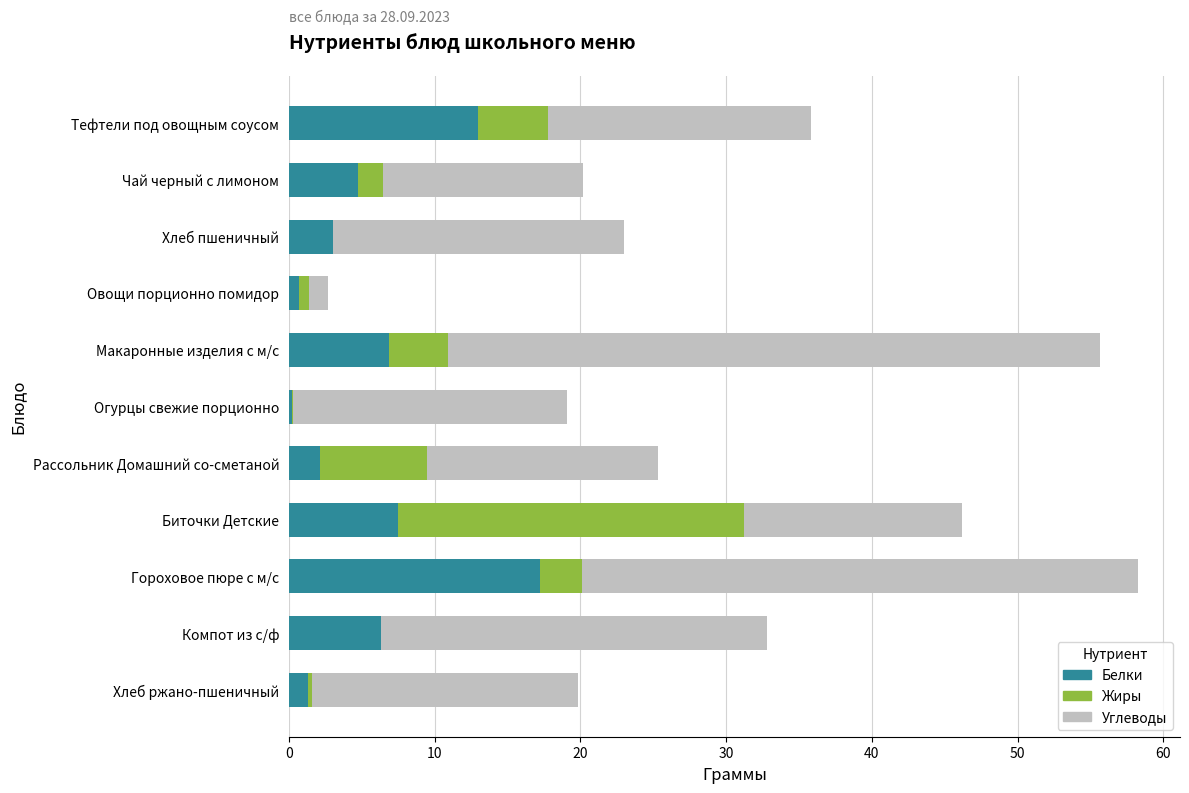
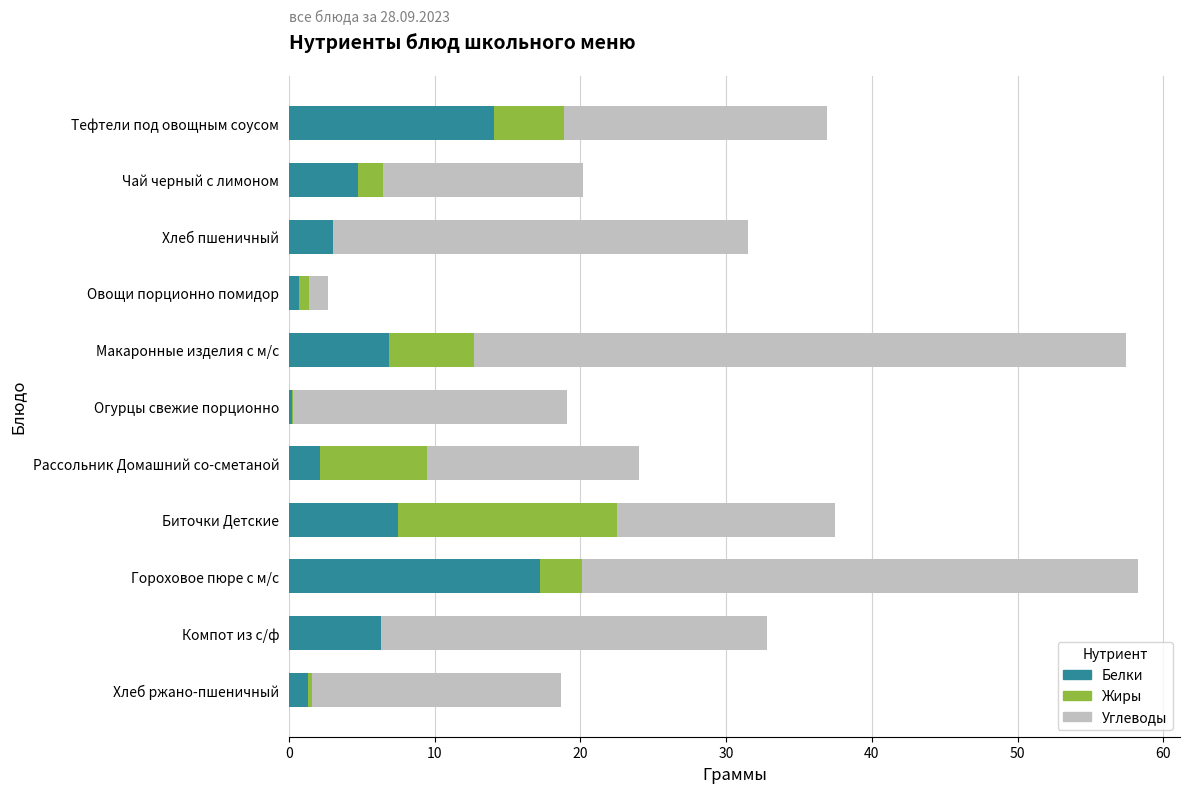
Белки, Тефтели под овощным соусом: 13.0 -> 14.1
Углеводы, Хлеб пшеничный: 20.0 -> 28.5
Жиры, Макаронные изделия с м/с: 4.1 -> 5.9
Углеводы, Рассольник Домашний со-сметаной: 15.8 -> 14.5
Жиры, Биточки Детские: 23.8 -> 15.0
Углеводы, Хлеб ржано-пшеничный: 18.3 -> 17.1
